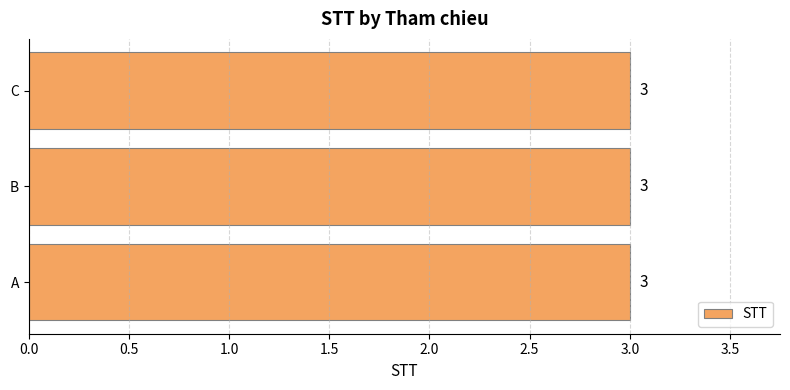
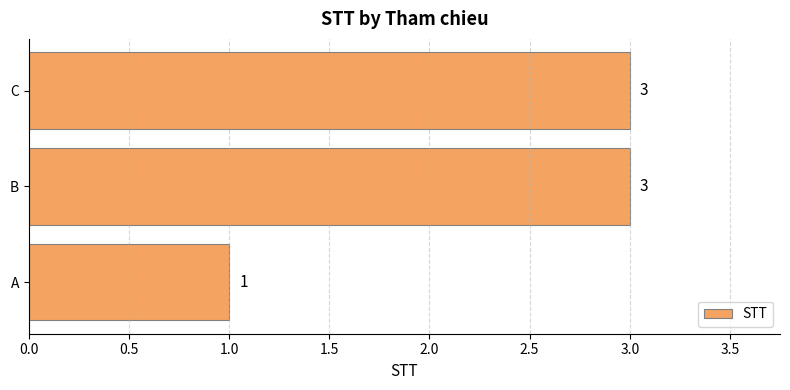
A: 3 -> 1
